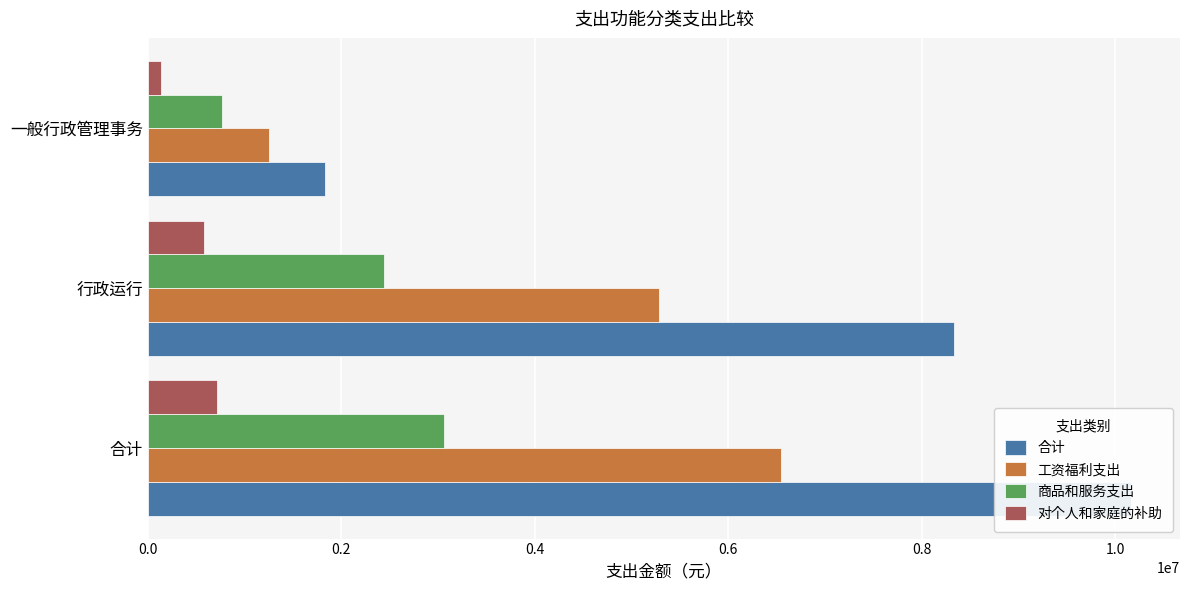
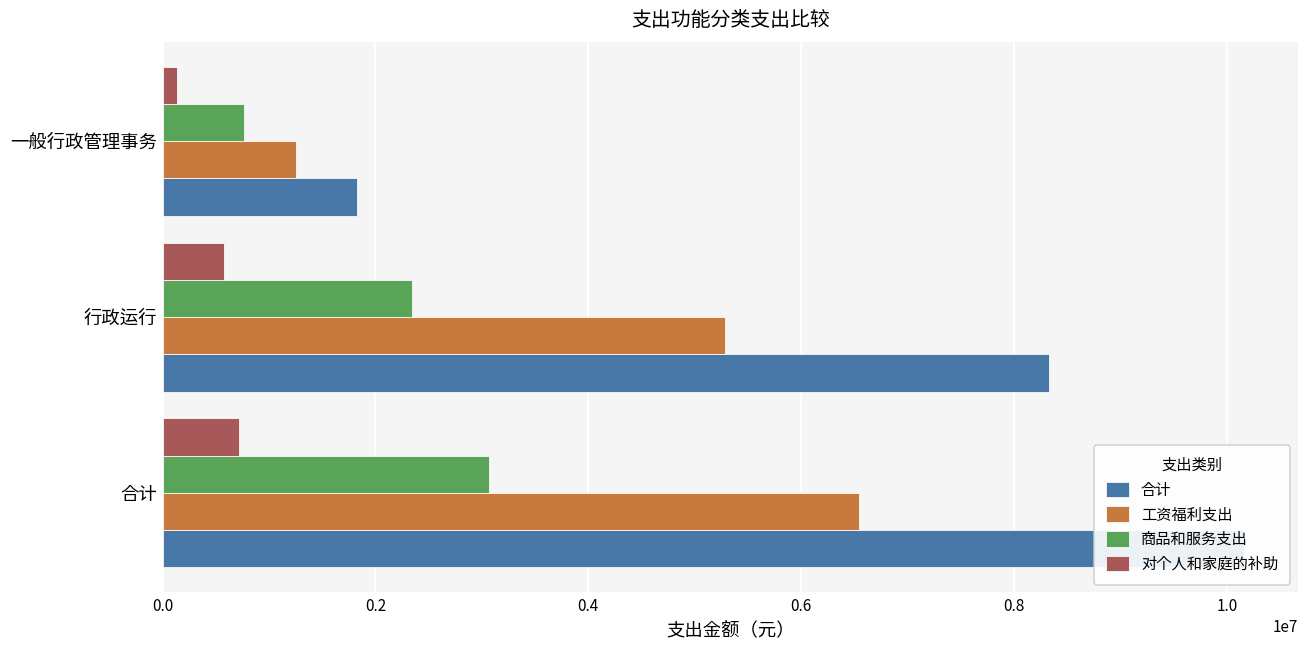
商品和服务支出, 行政运行: 2400000 -> 2300000
